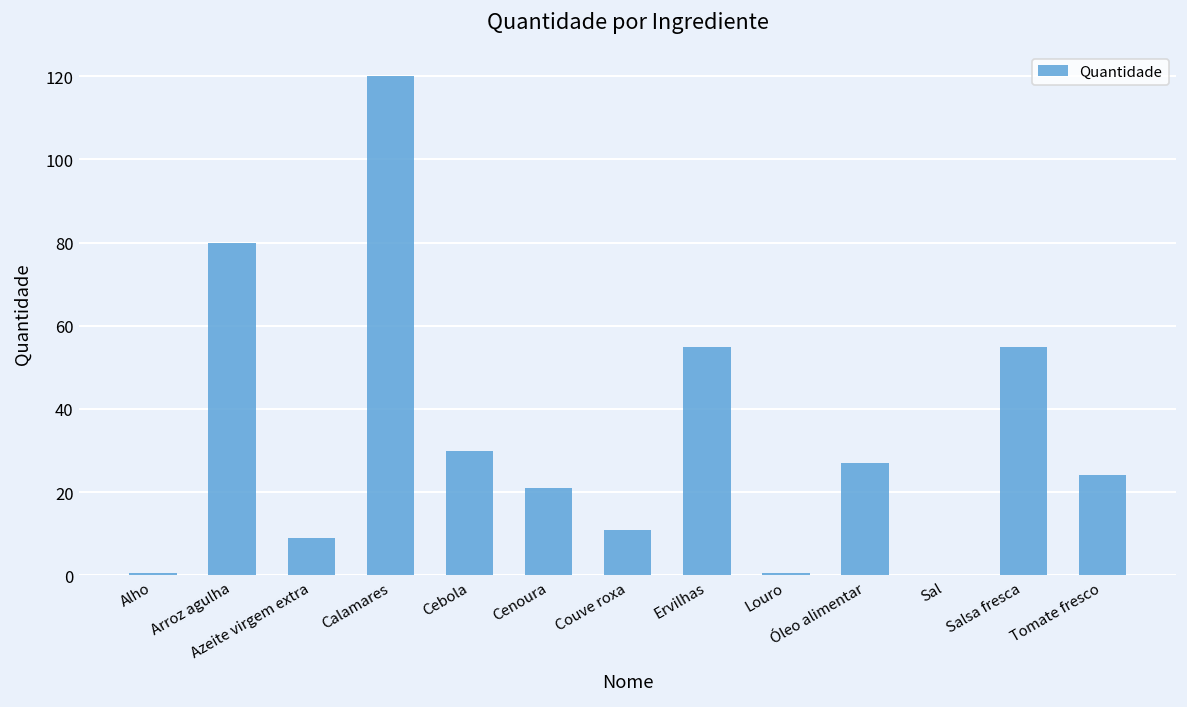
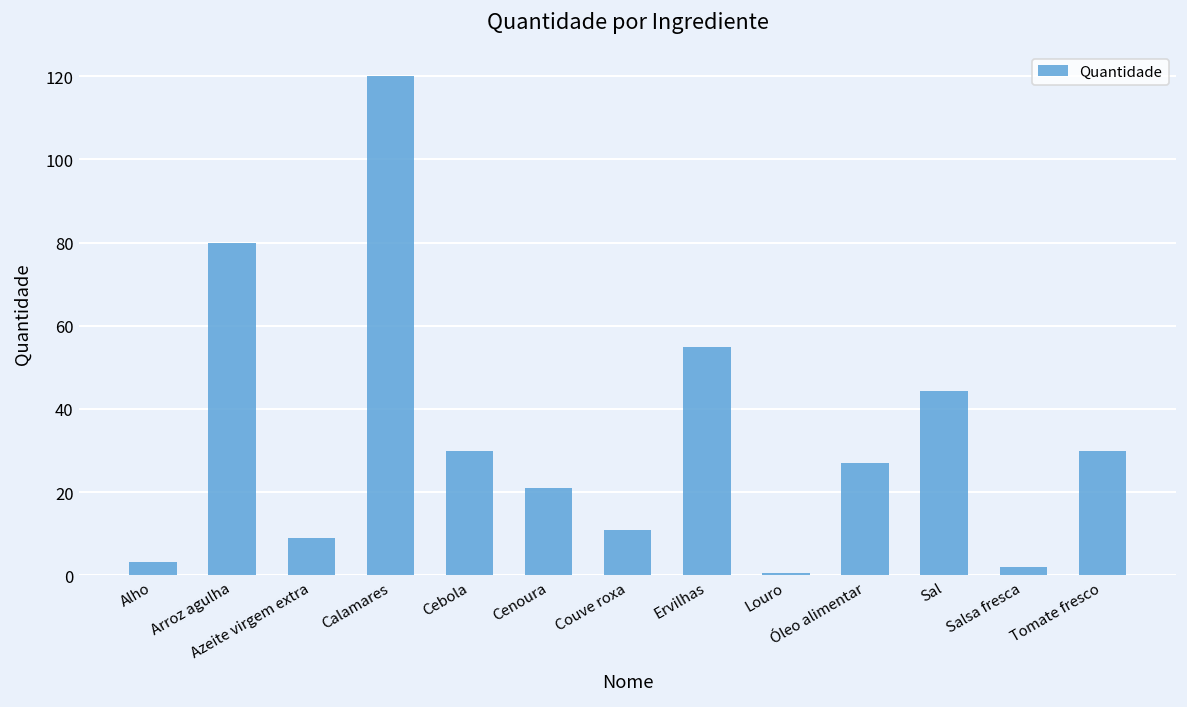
Alho: 1 -> 3
Sal: 0 -> 44
Salsa fresca: 55 -> 2
Tomate fresco: 24 -> 30
